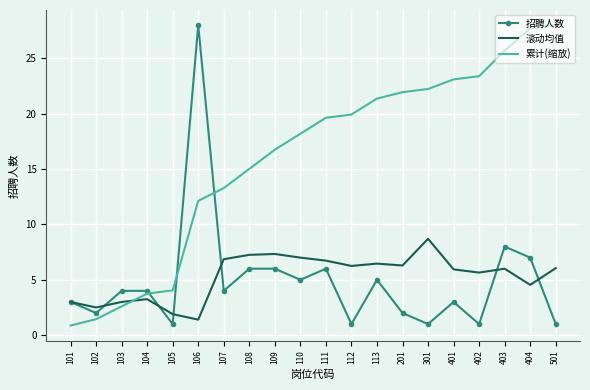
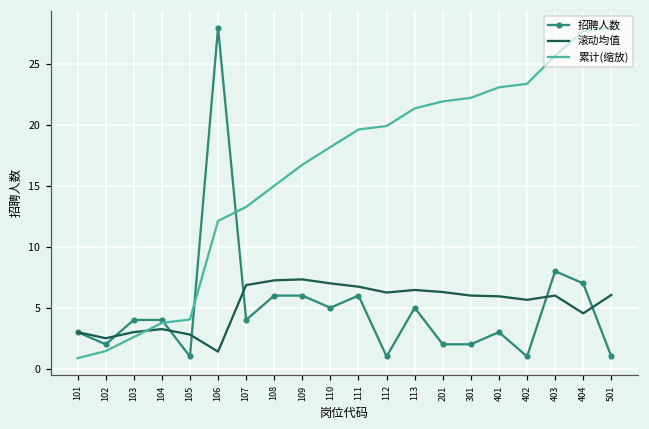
滚动均值, 105: 1.9 -> 2.8
招聘人数, 301: 1 -> 2
滚动均值, 301: 8.7 -> 6.0
